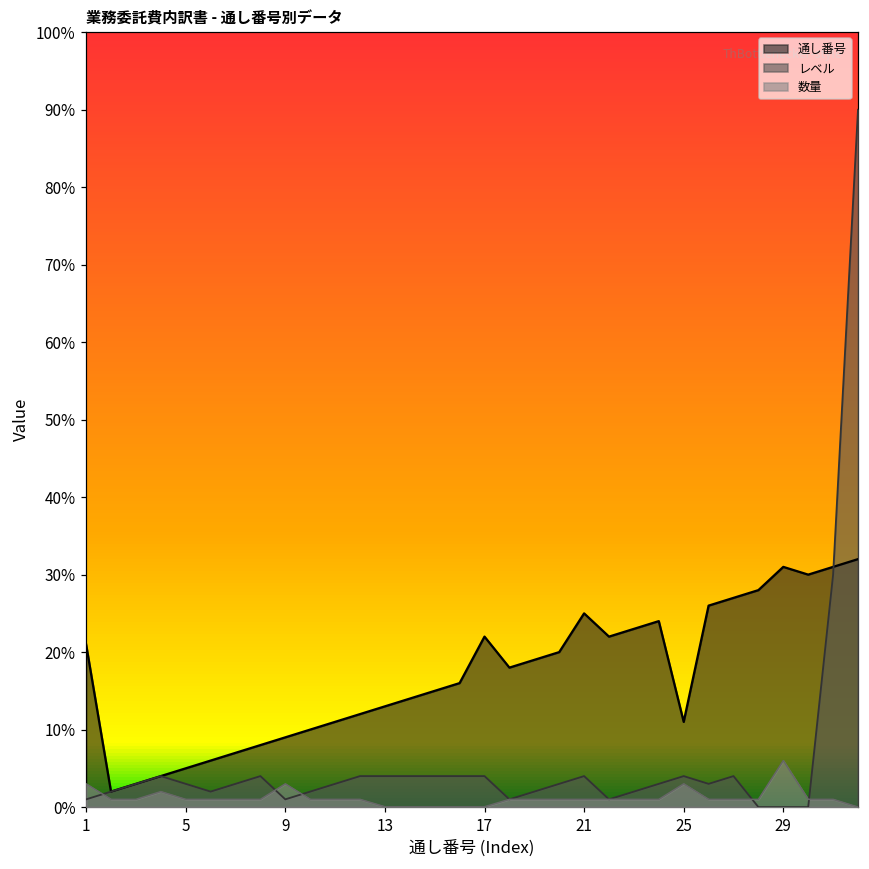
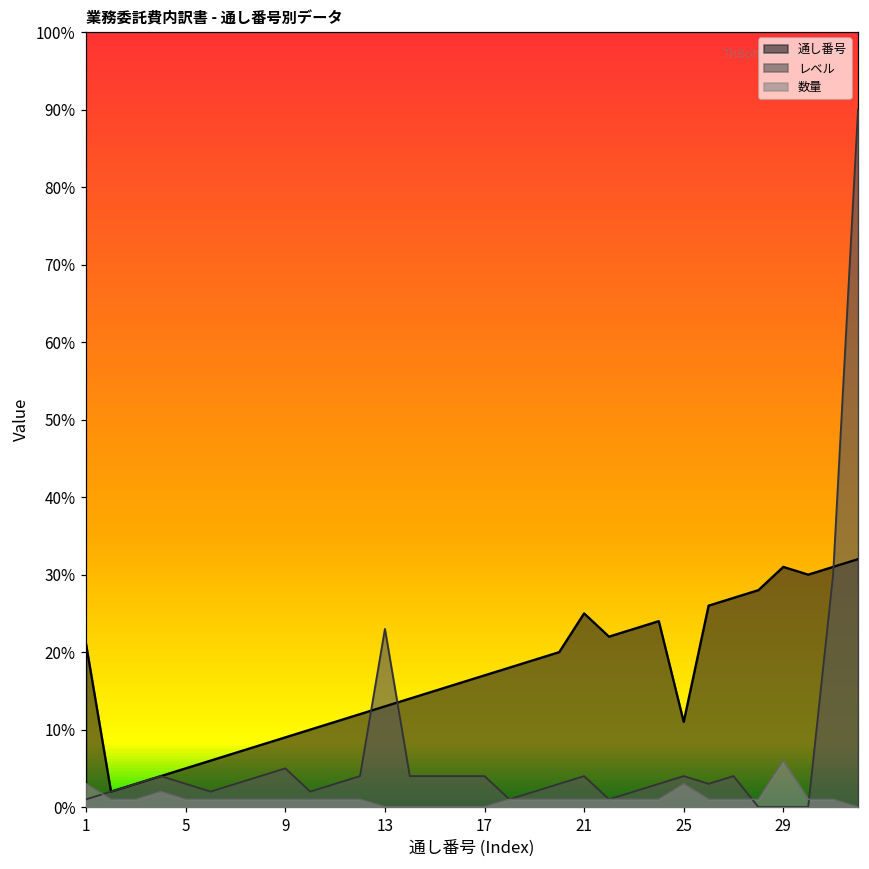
レベル, 9: 1% -> 5%
数量, 9: 3% -> 1%
レベル, 13: 4% -> 23%
通し番号, 17: 22% -> 17%
